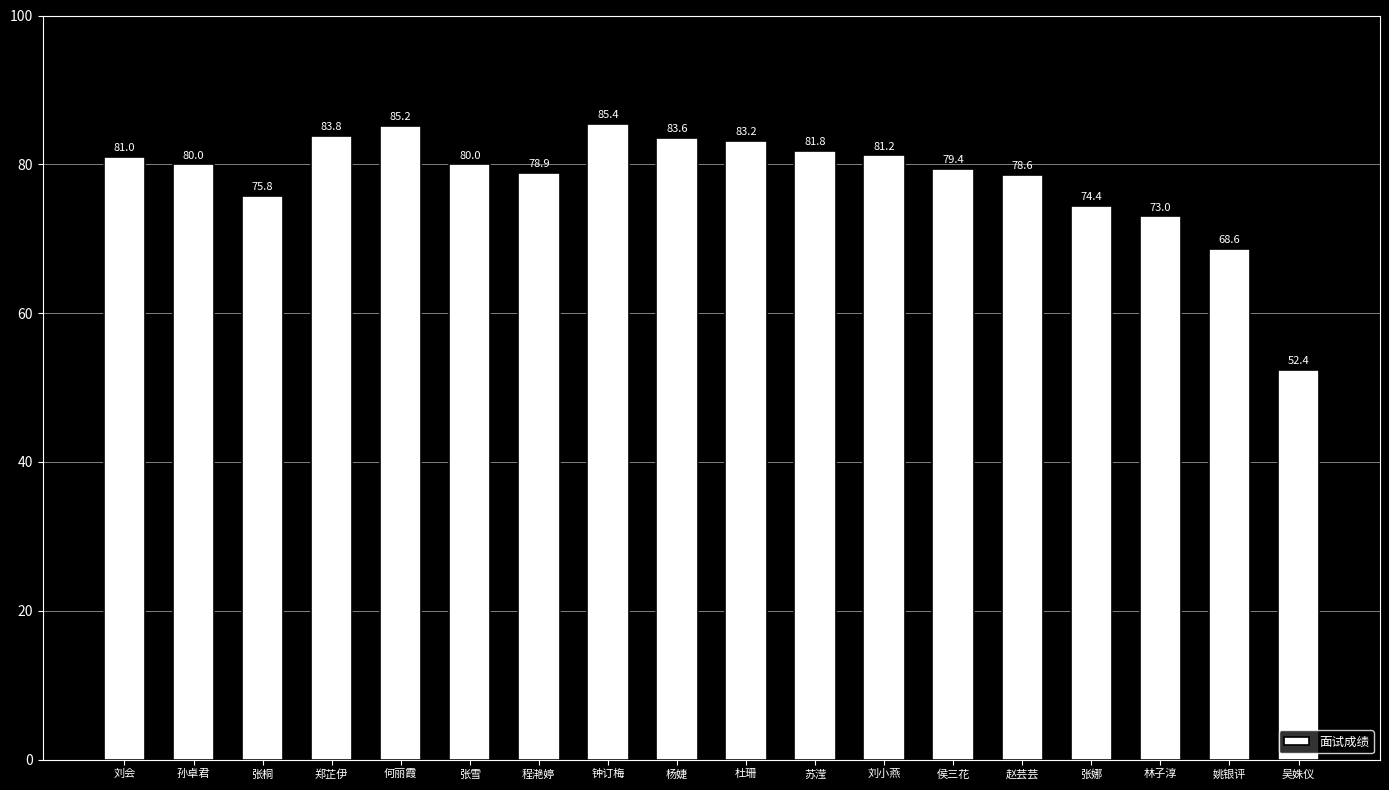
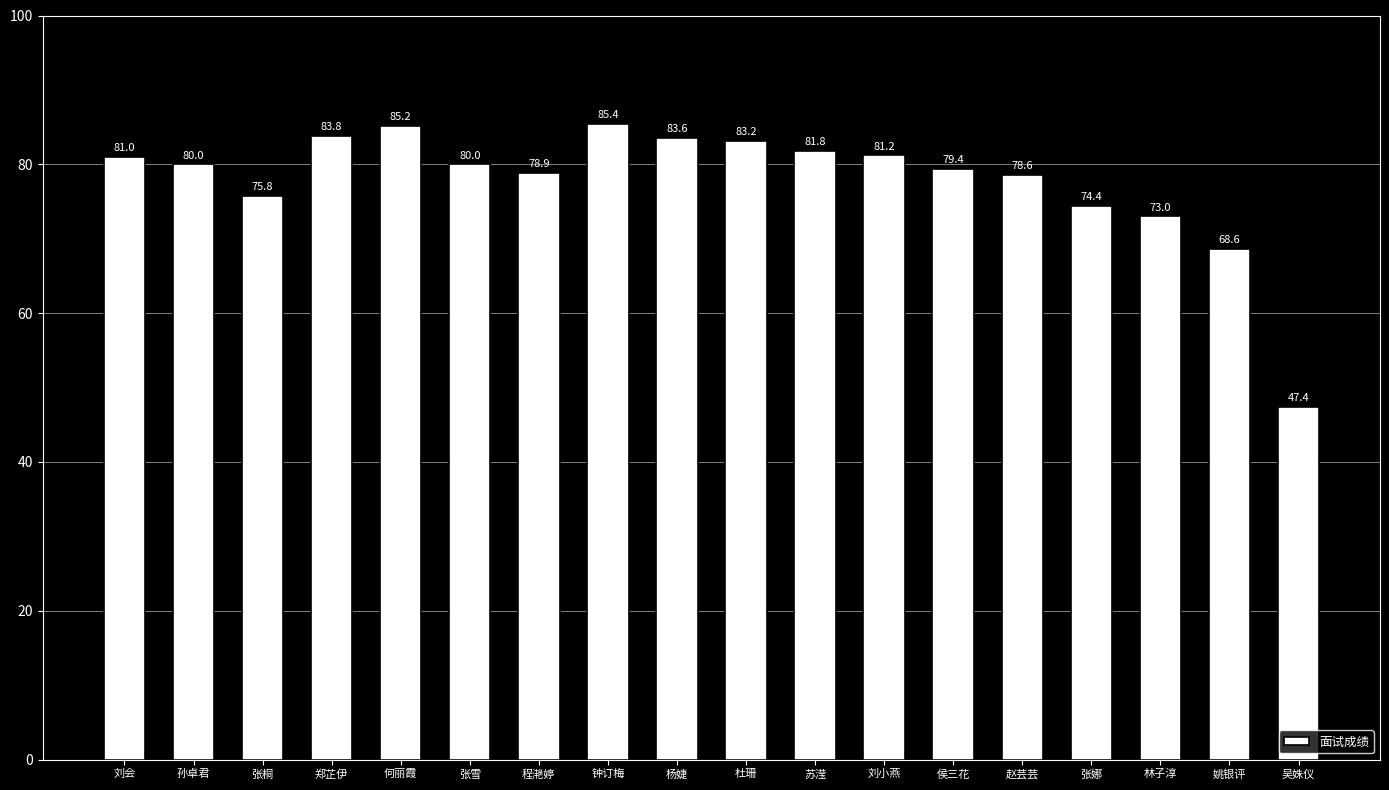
吴姝仪: 52.4 -> 47.4
